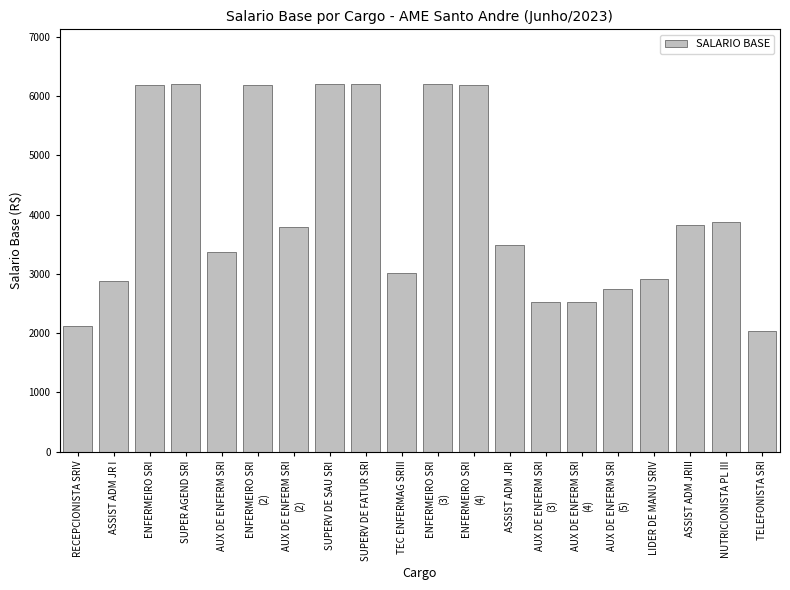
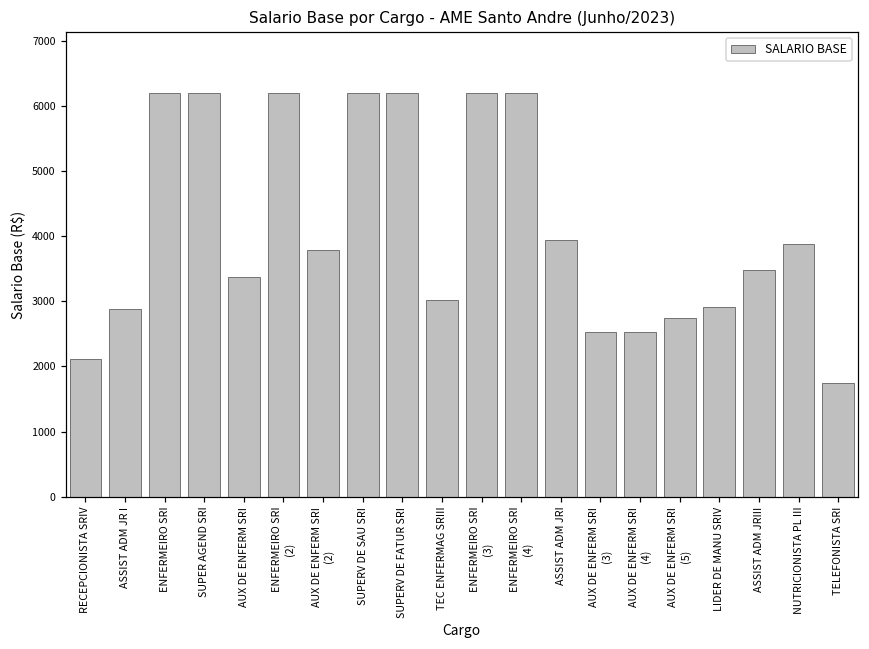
ASSIST ADM JRI: 3500 -> 3900
ASSIST ADM JRIII: 3800 -> 3500
TELEFONISTA SRI: 2000 -> 1700
